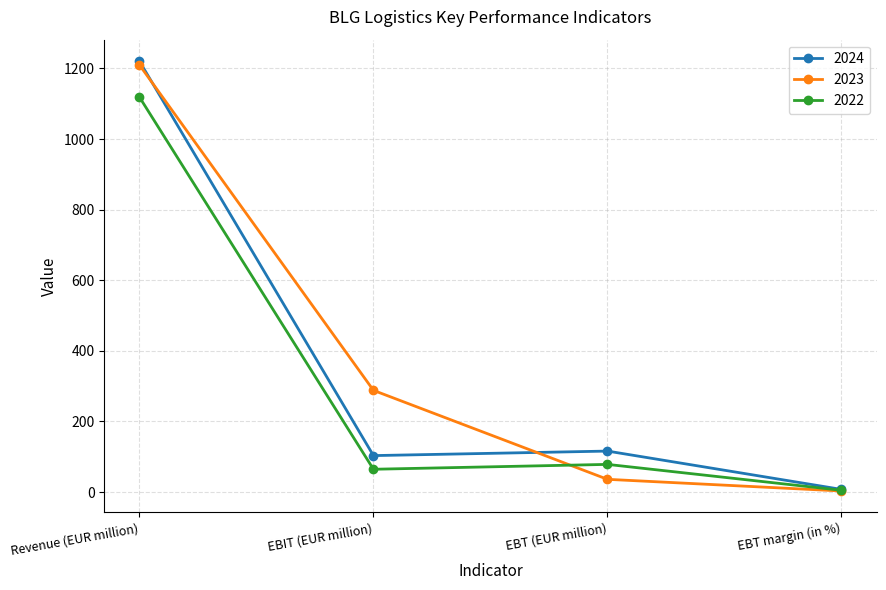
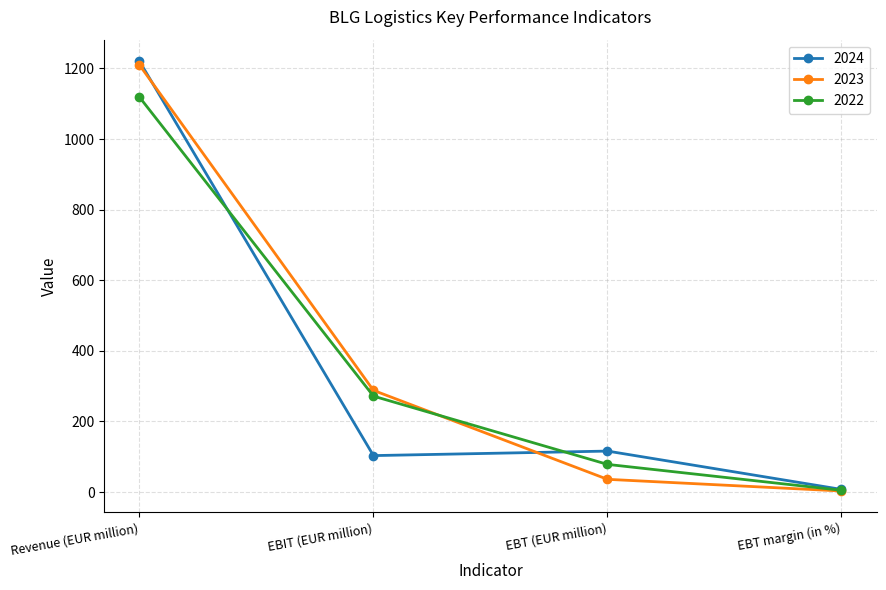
2022, EBIT (EUR million): 60 -> 270
